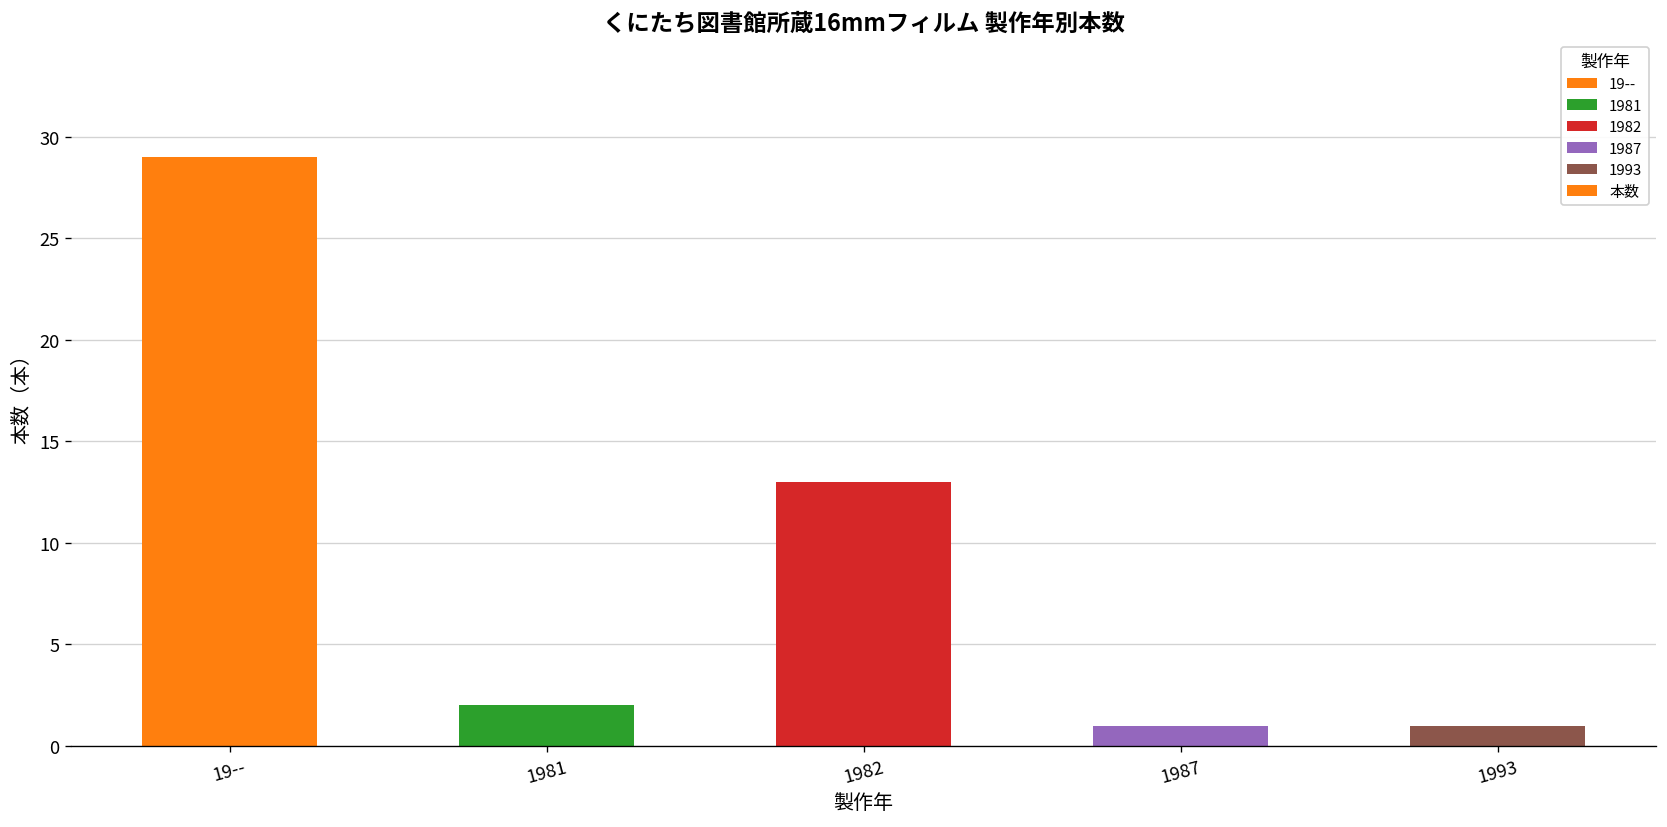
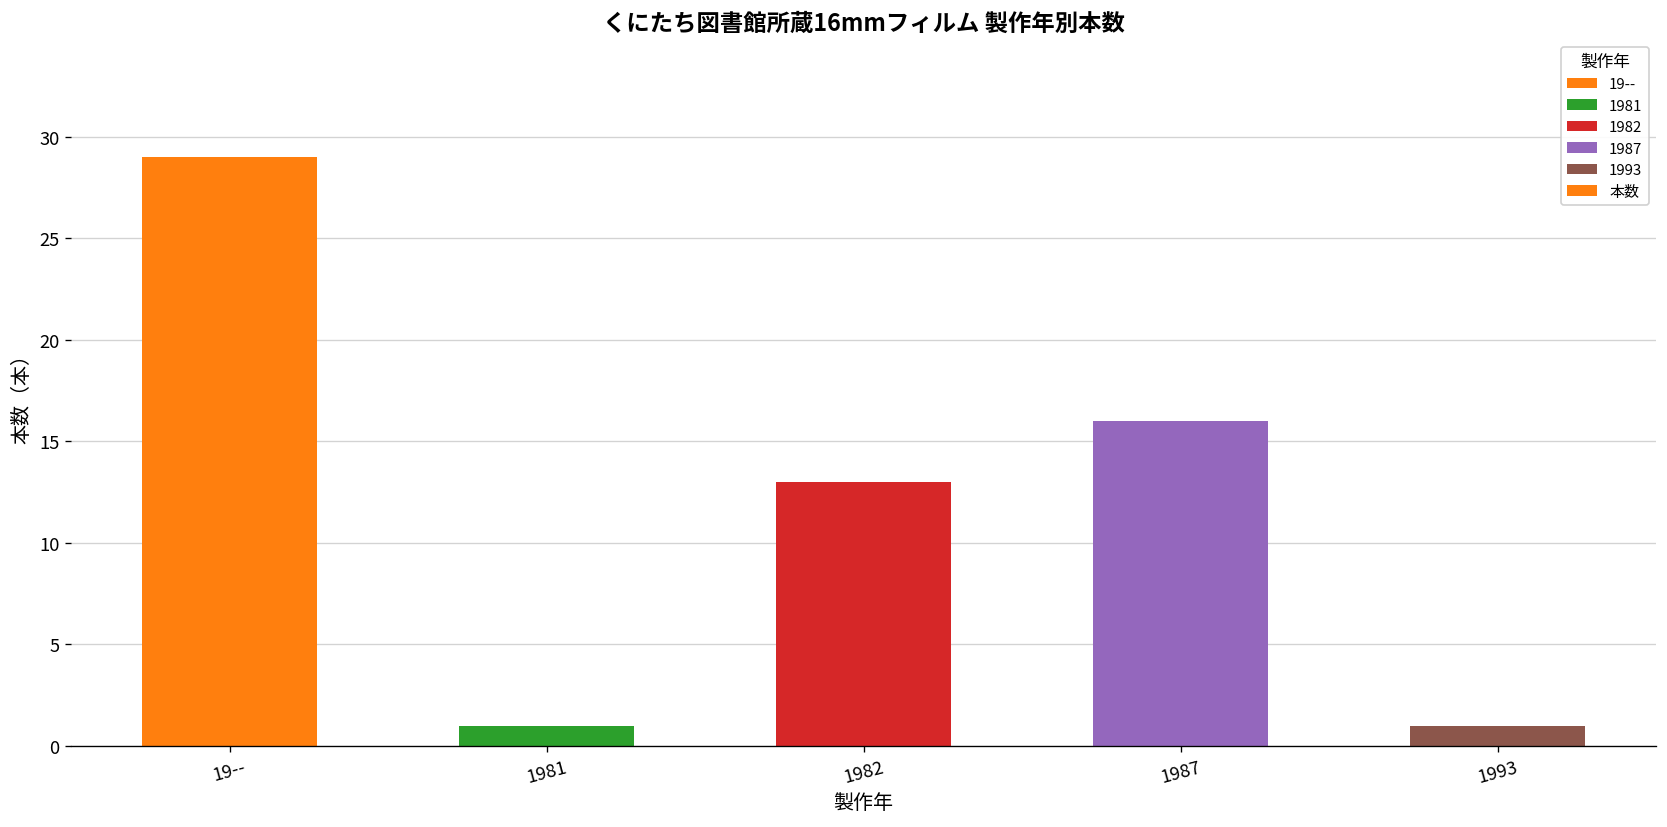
1981: 2 -> 1
1987: 1 -> 16
